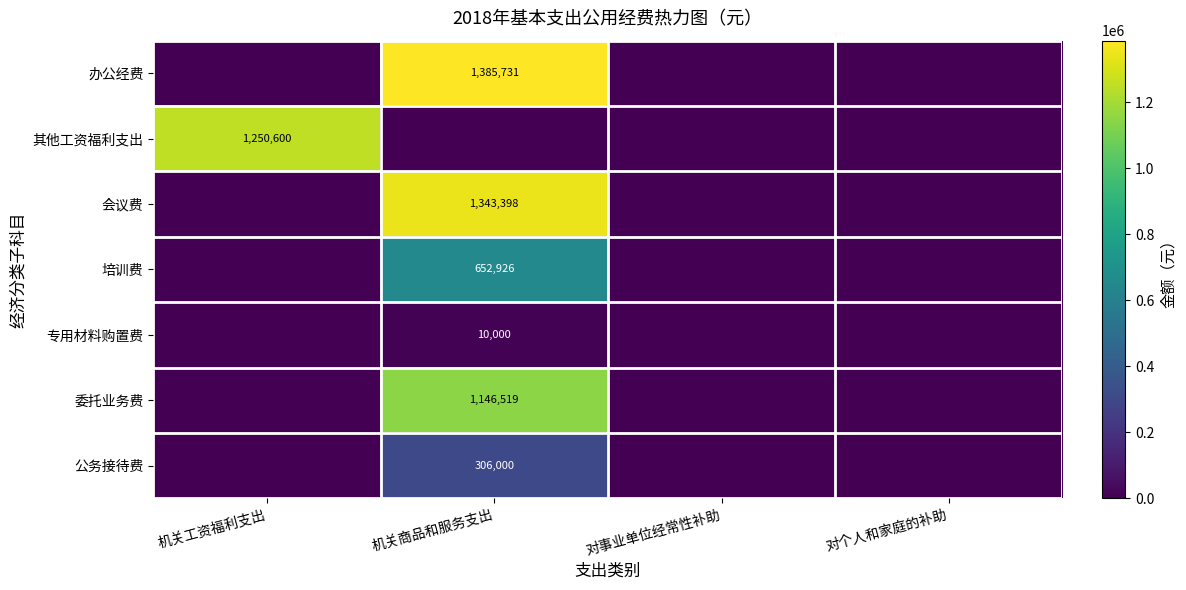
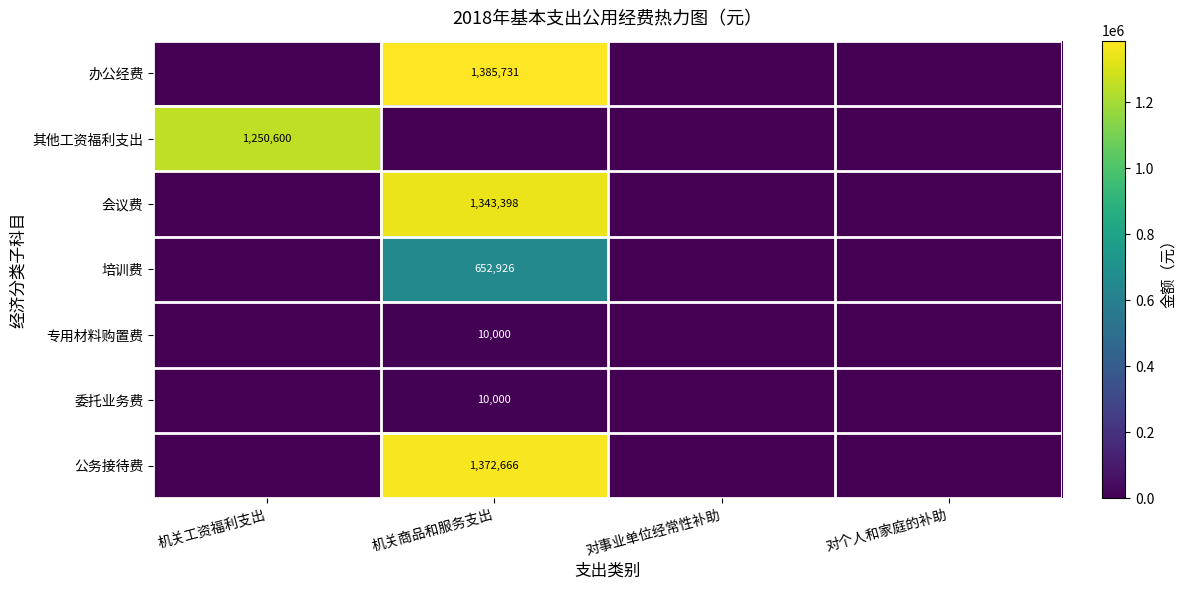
委托业务费, 机关商品和服务支出: 1,146,519 -> 10,000
公务接待费, 机关商品和服务支出: 306,000 -> 1,372,666
